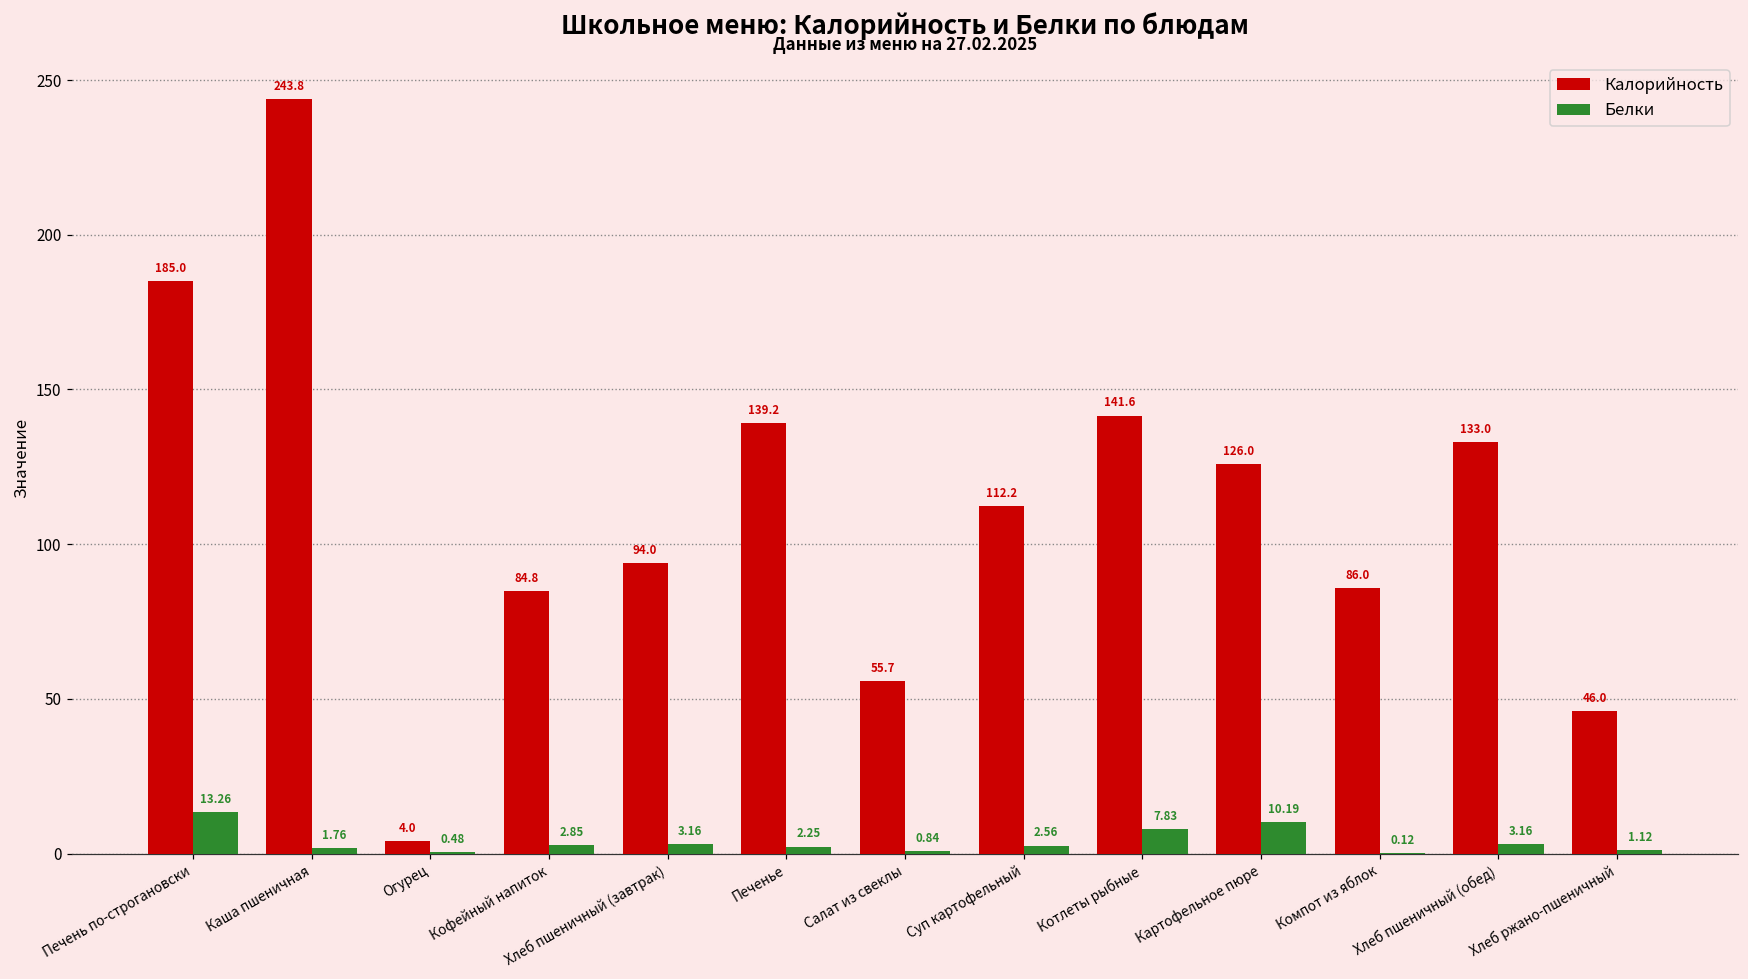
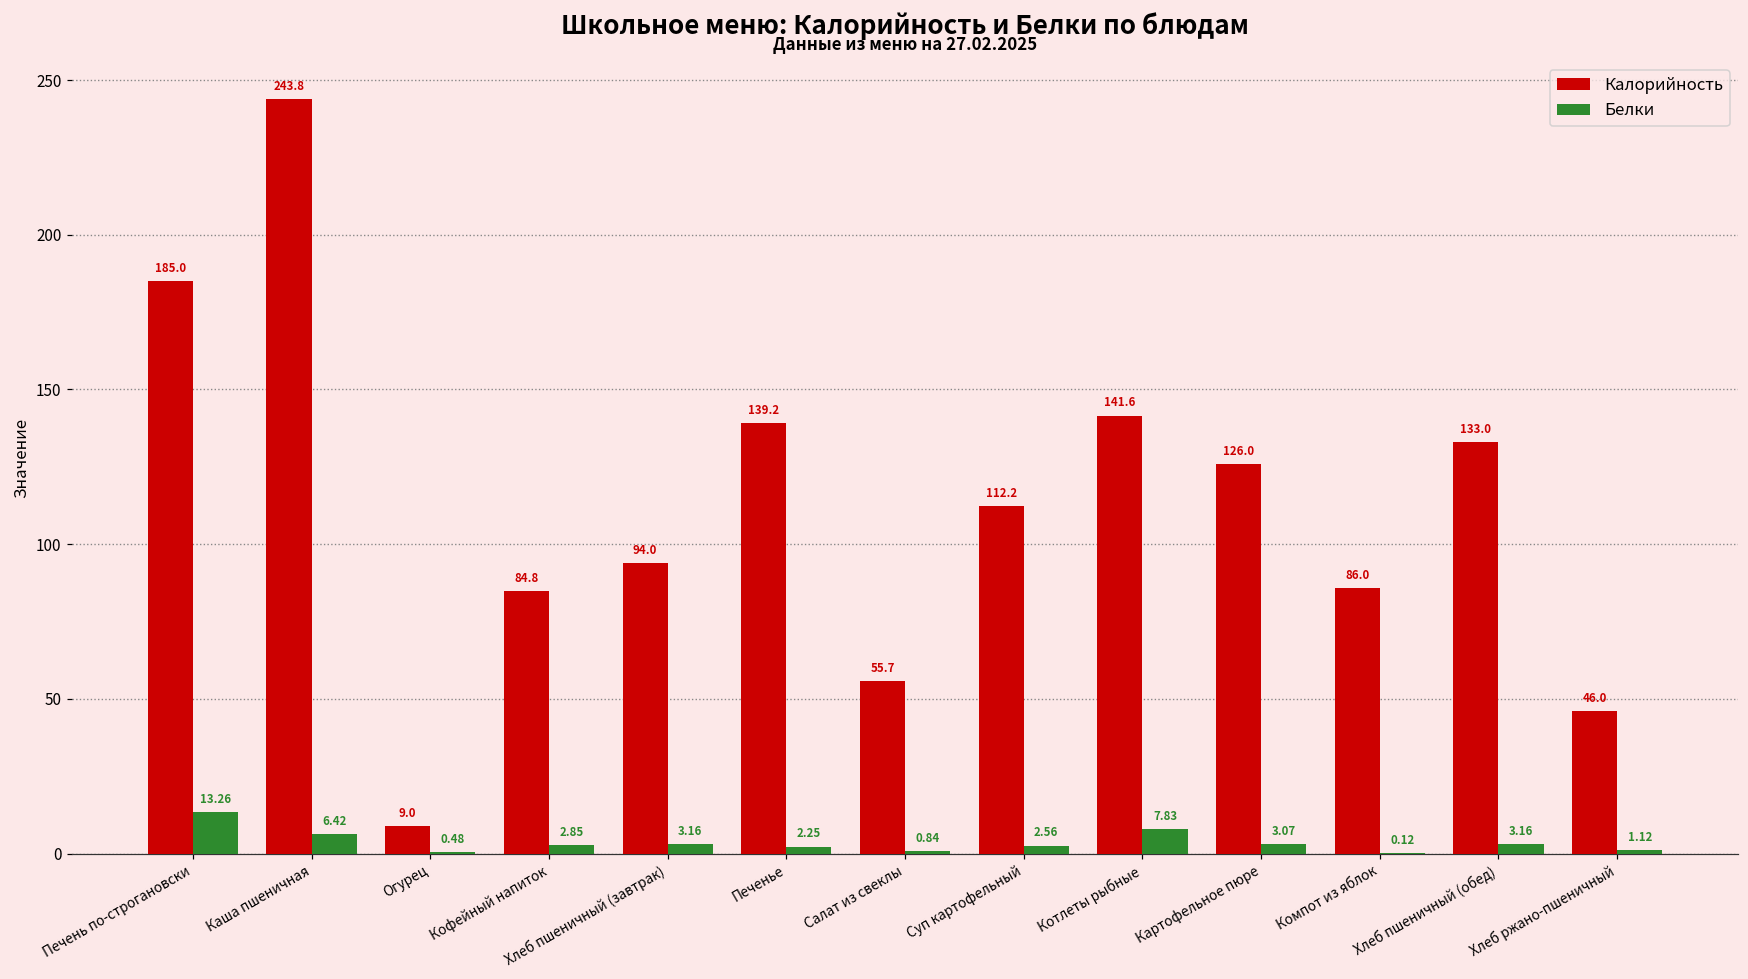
Белки, Каша пшеничная: 1.76 -> 6.42
Калорийность, Огурец: 4.0 -> 9.0
Белки, Картофельное пюре: 10.19 -> 3.07
